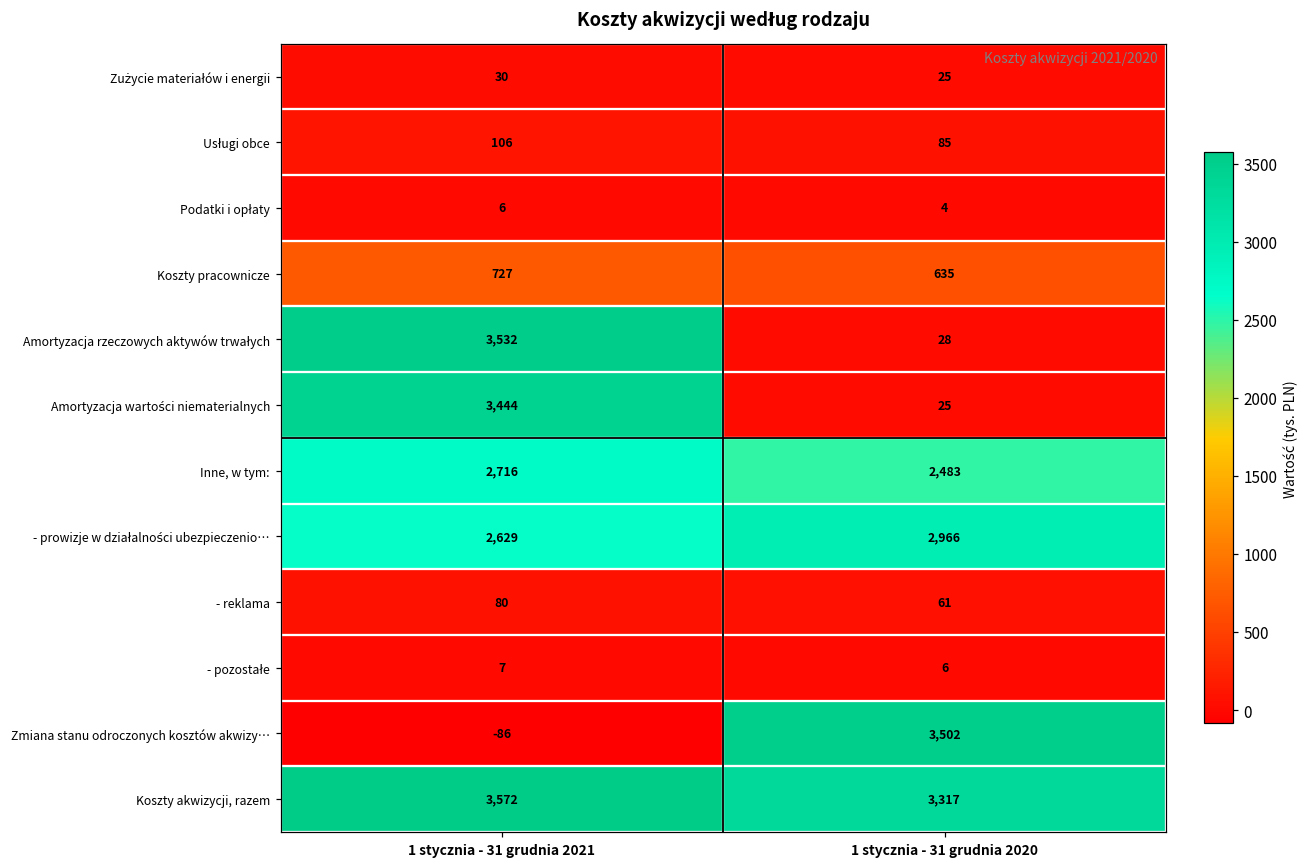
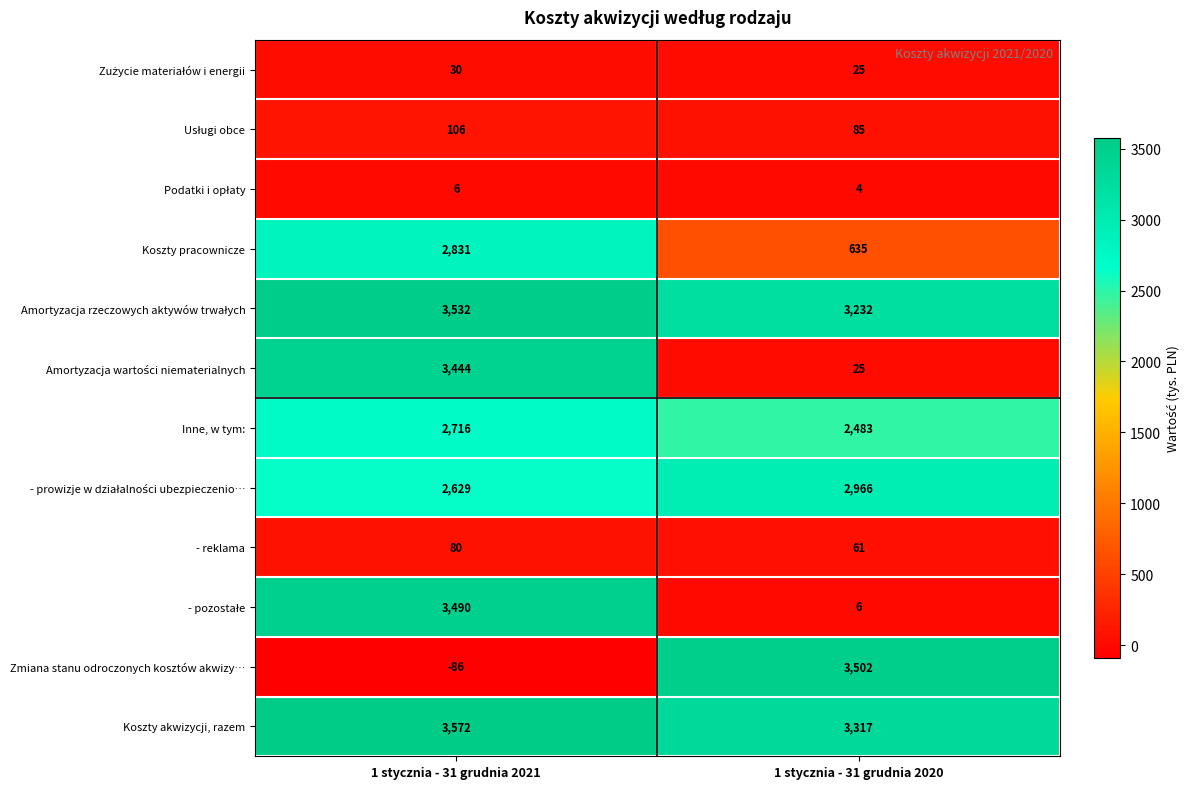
Koszty pracownicze, 1 stycznia - 31 grudnia 2021: 727 -> 2,831
Amortyzacja rzeczowych aktywów trwałych, 1 stycznia - 31 grudnia 2020: 28 -> 3,232
- pozostałe, 1 stycznia - 31 grudnia 2021: 7 -> 3,490
